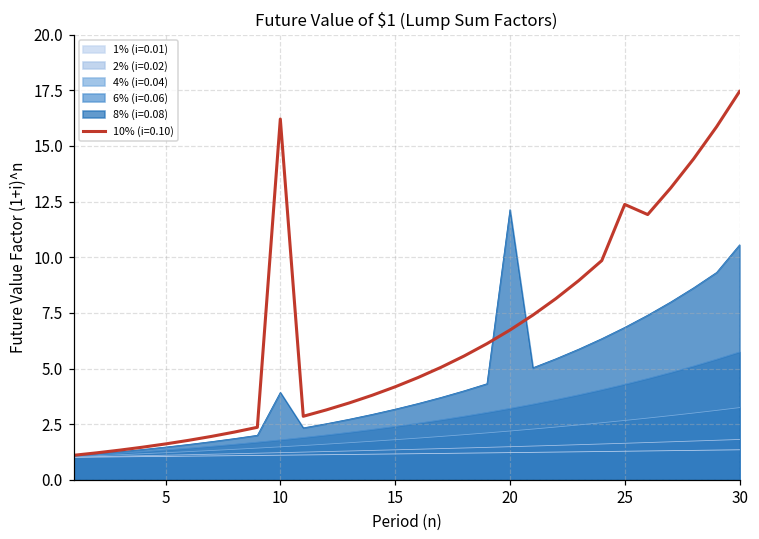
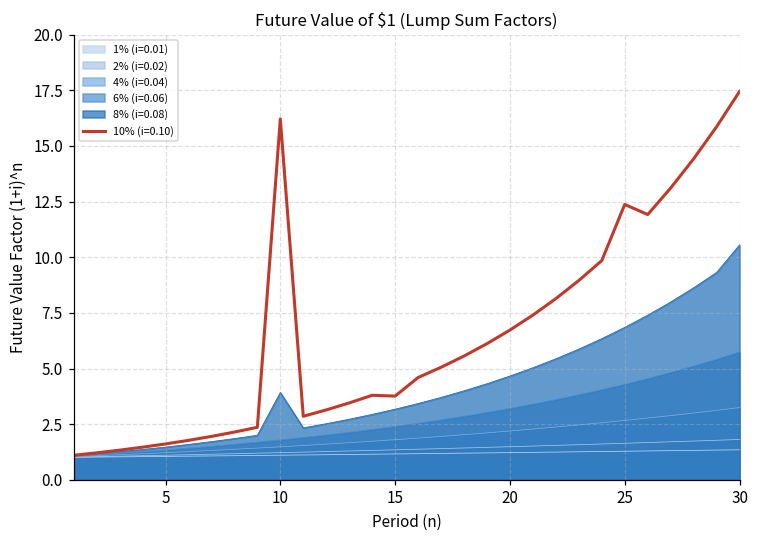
10% (i=0.10), 15: 4.2 -> 3.8
8% (i=0.08), 20: 12.1 -> 4.7
